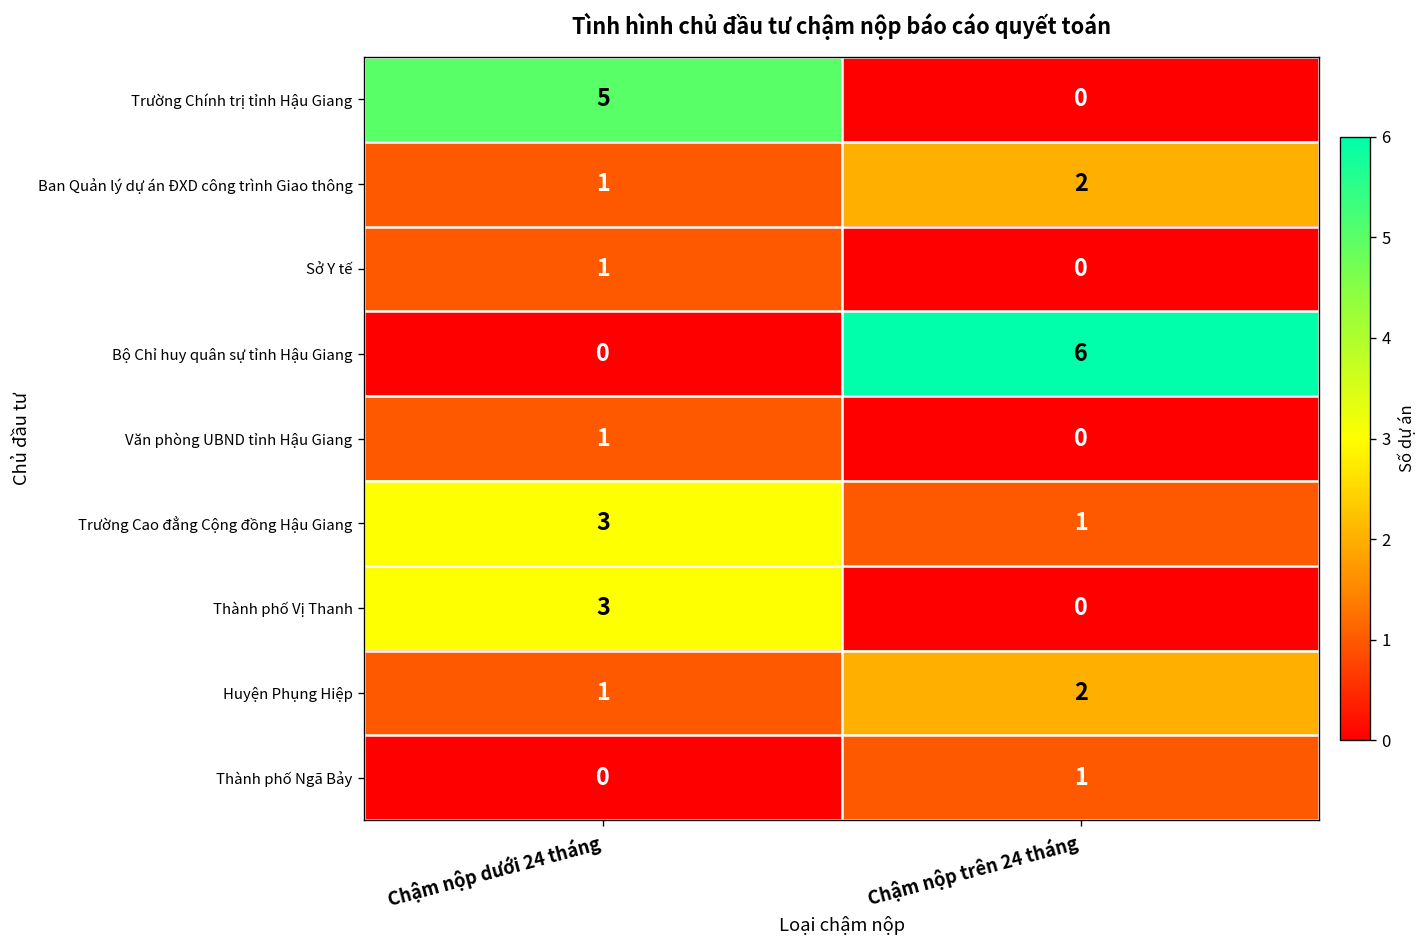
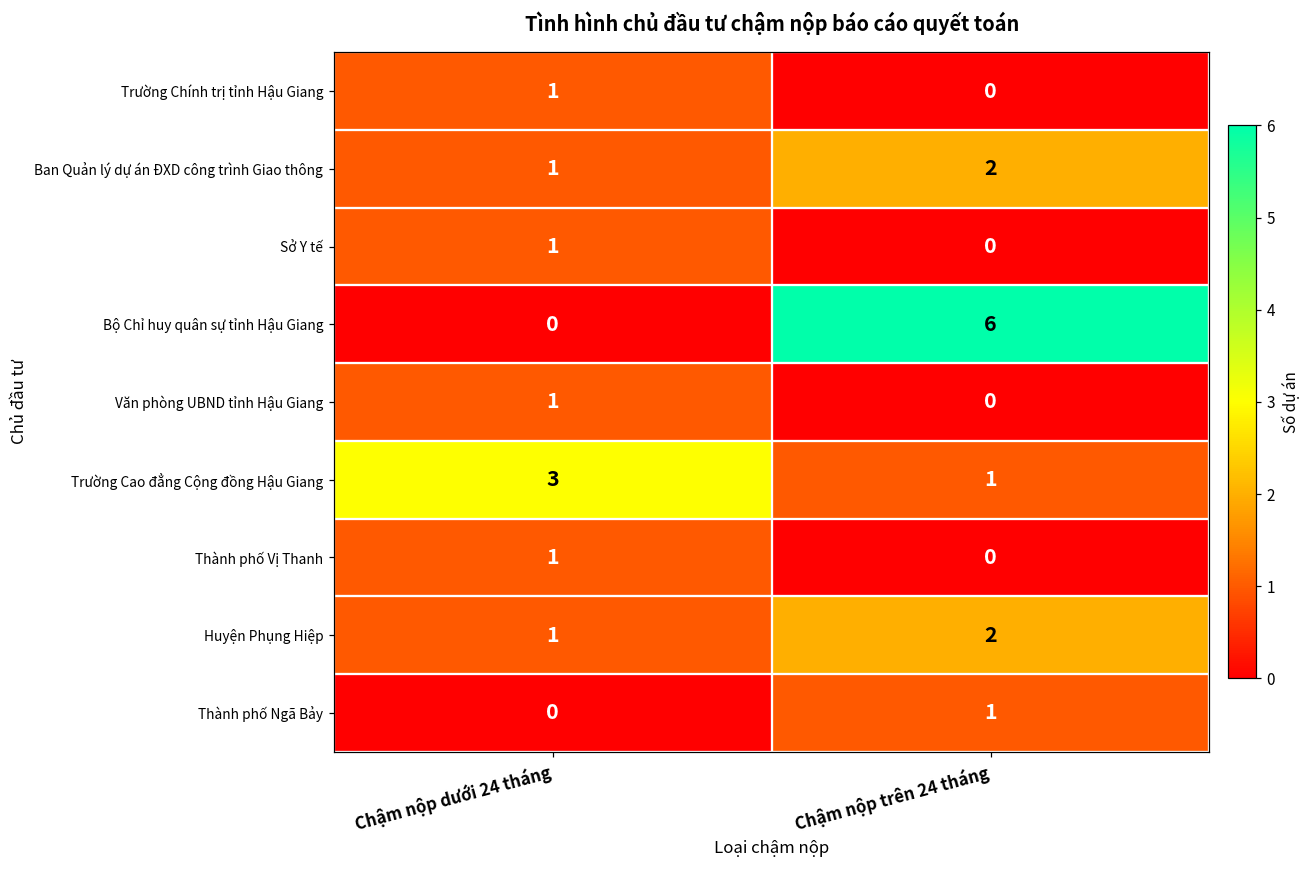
Trường Chính trị tỉnh Hậu Giang, Chậm nộp dưới 24 tháng: 5 -> 1
Thành phố Vị Thanh, Chậm nộp dưới 24 tháng: 3 -> 1
